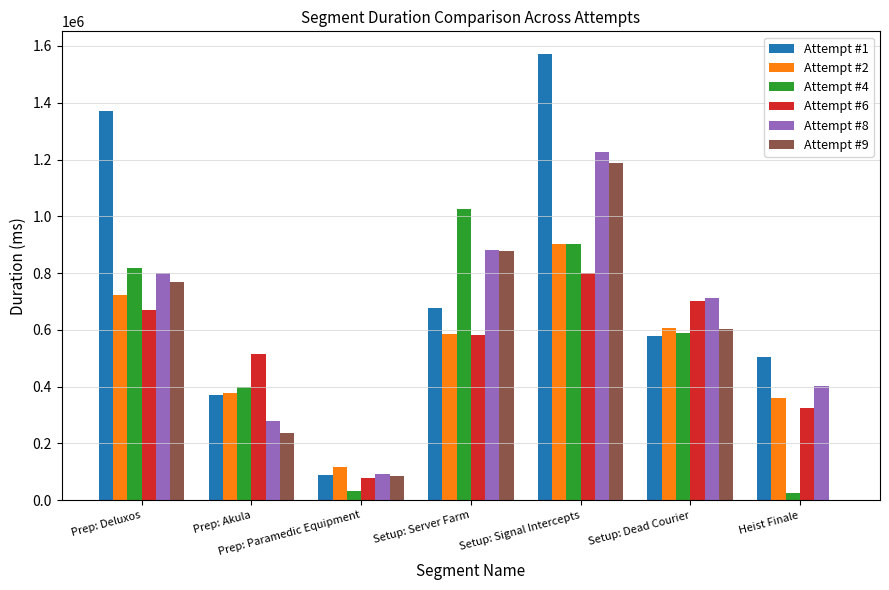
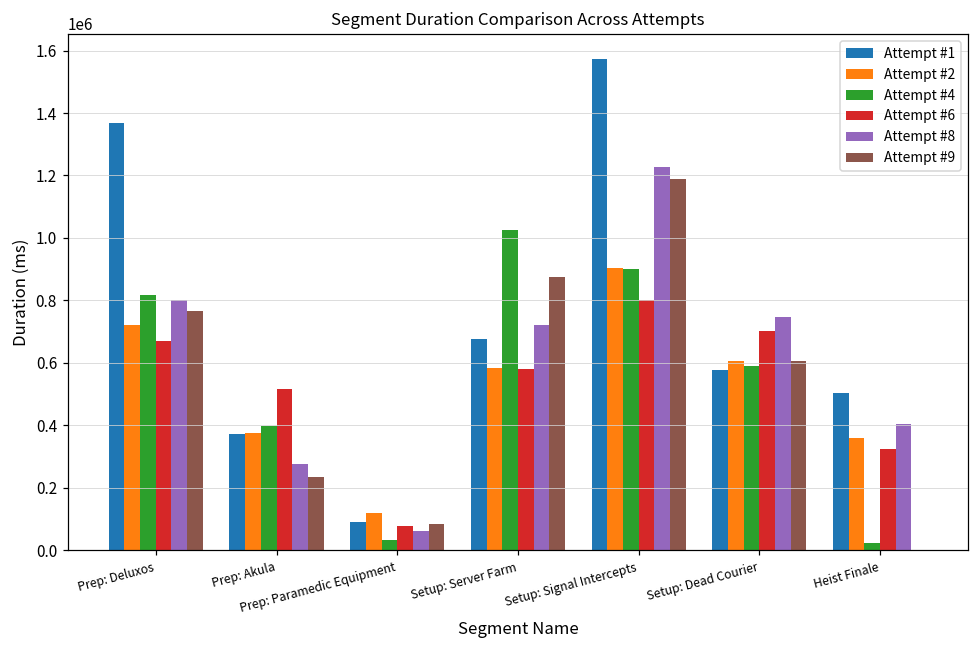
Attempt #8, Prep: Paramedic Equipment: 90000 -> 60000
Attempt #8, Setup: Server Farm: 880000 -> 720000
Attempt #8, Setup: Dead Courier: 710000 -> 750000
